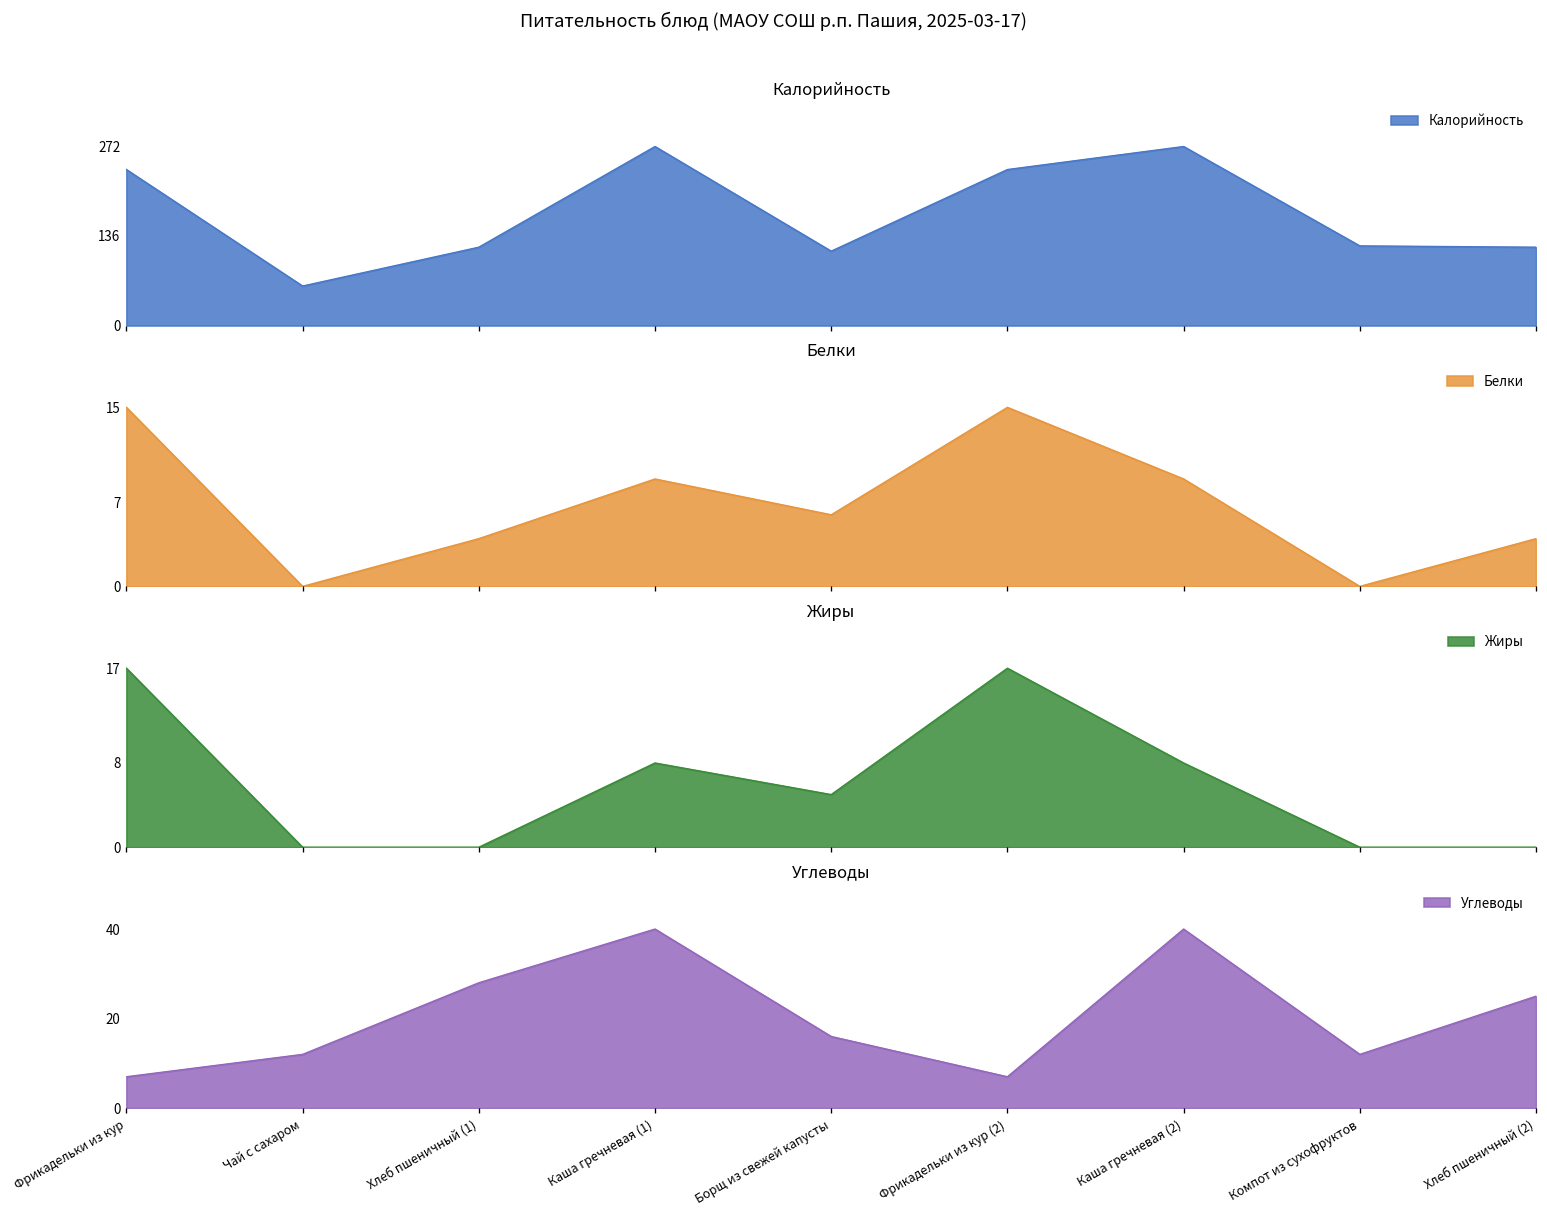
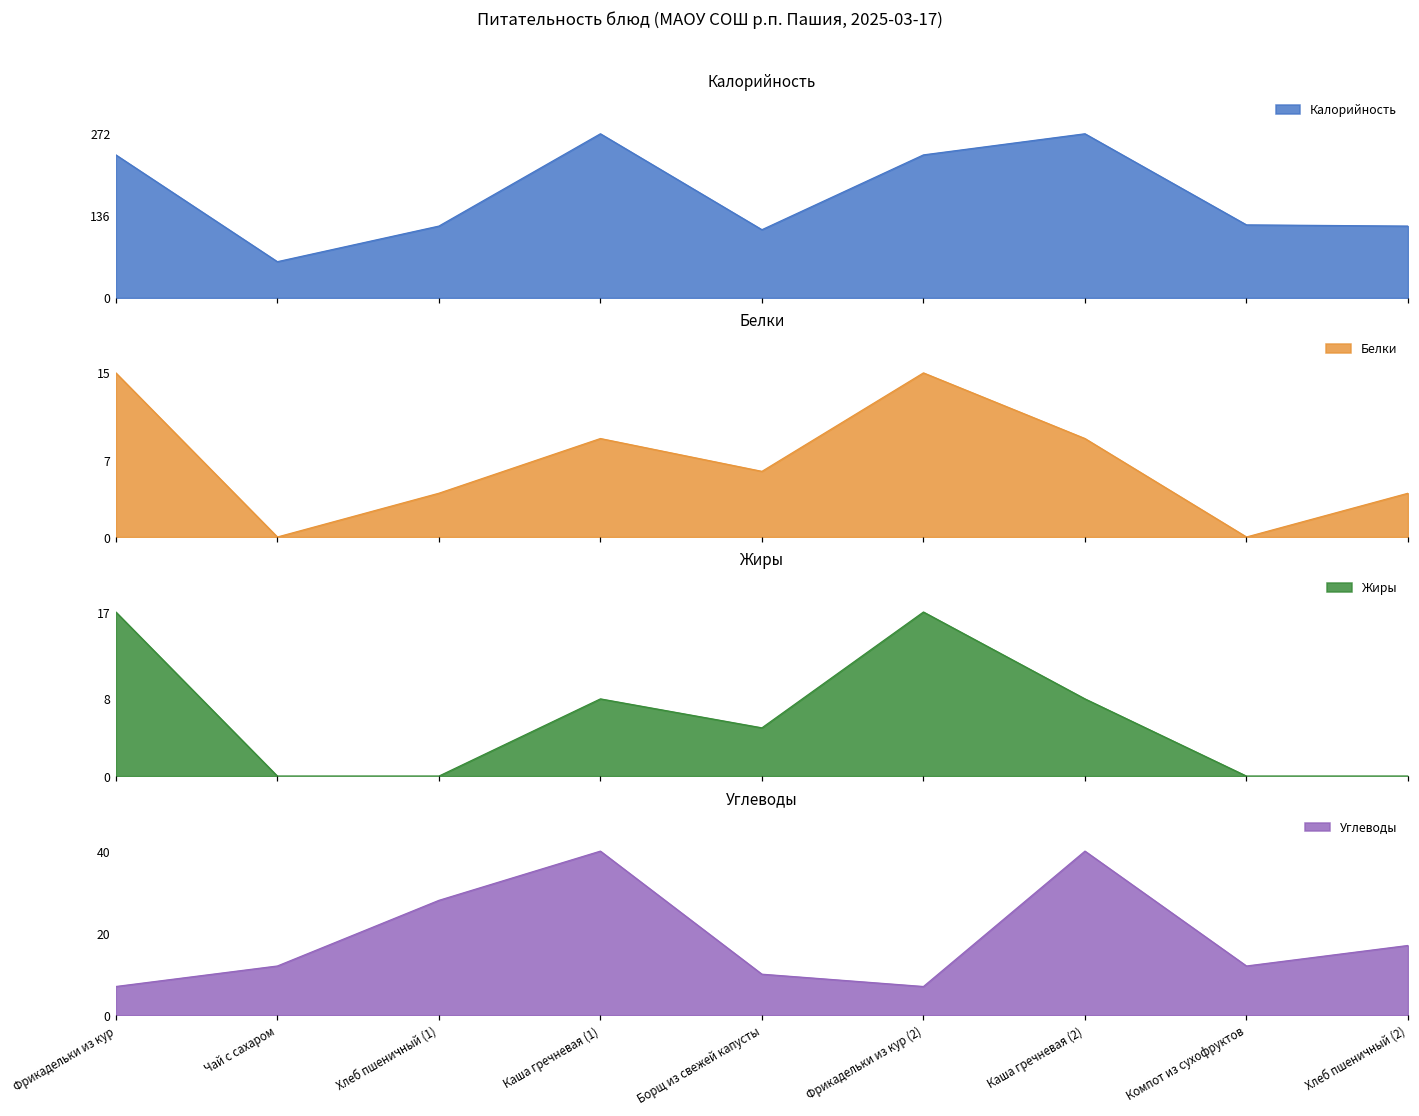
Углеводы, Борщ из свежей капусты: 16 -> 10
Углеводы, Хлеб пшеничный (2): 25 -> 17
